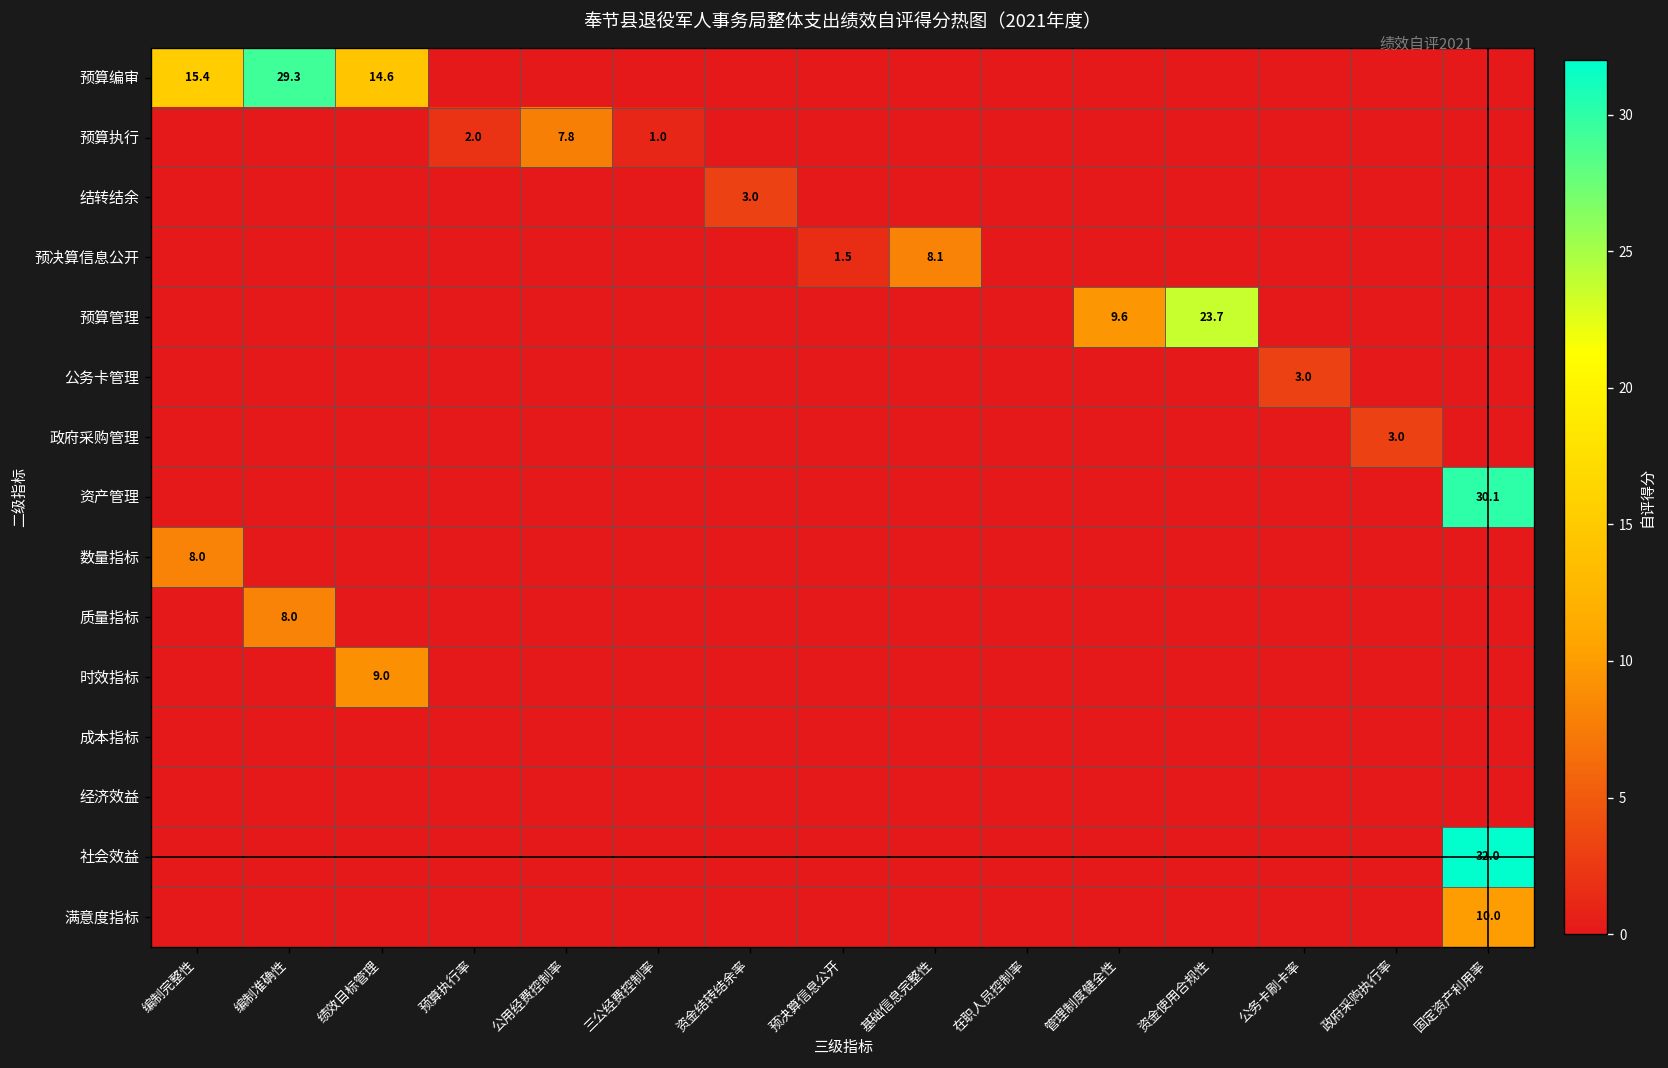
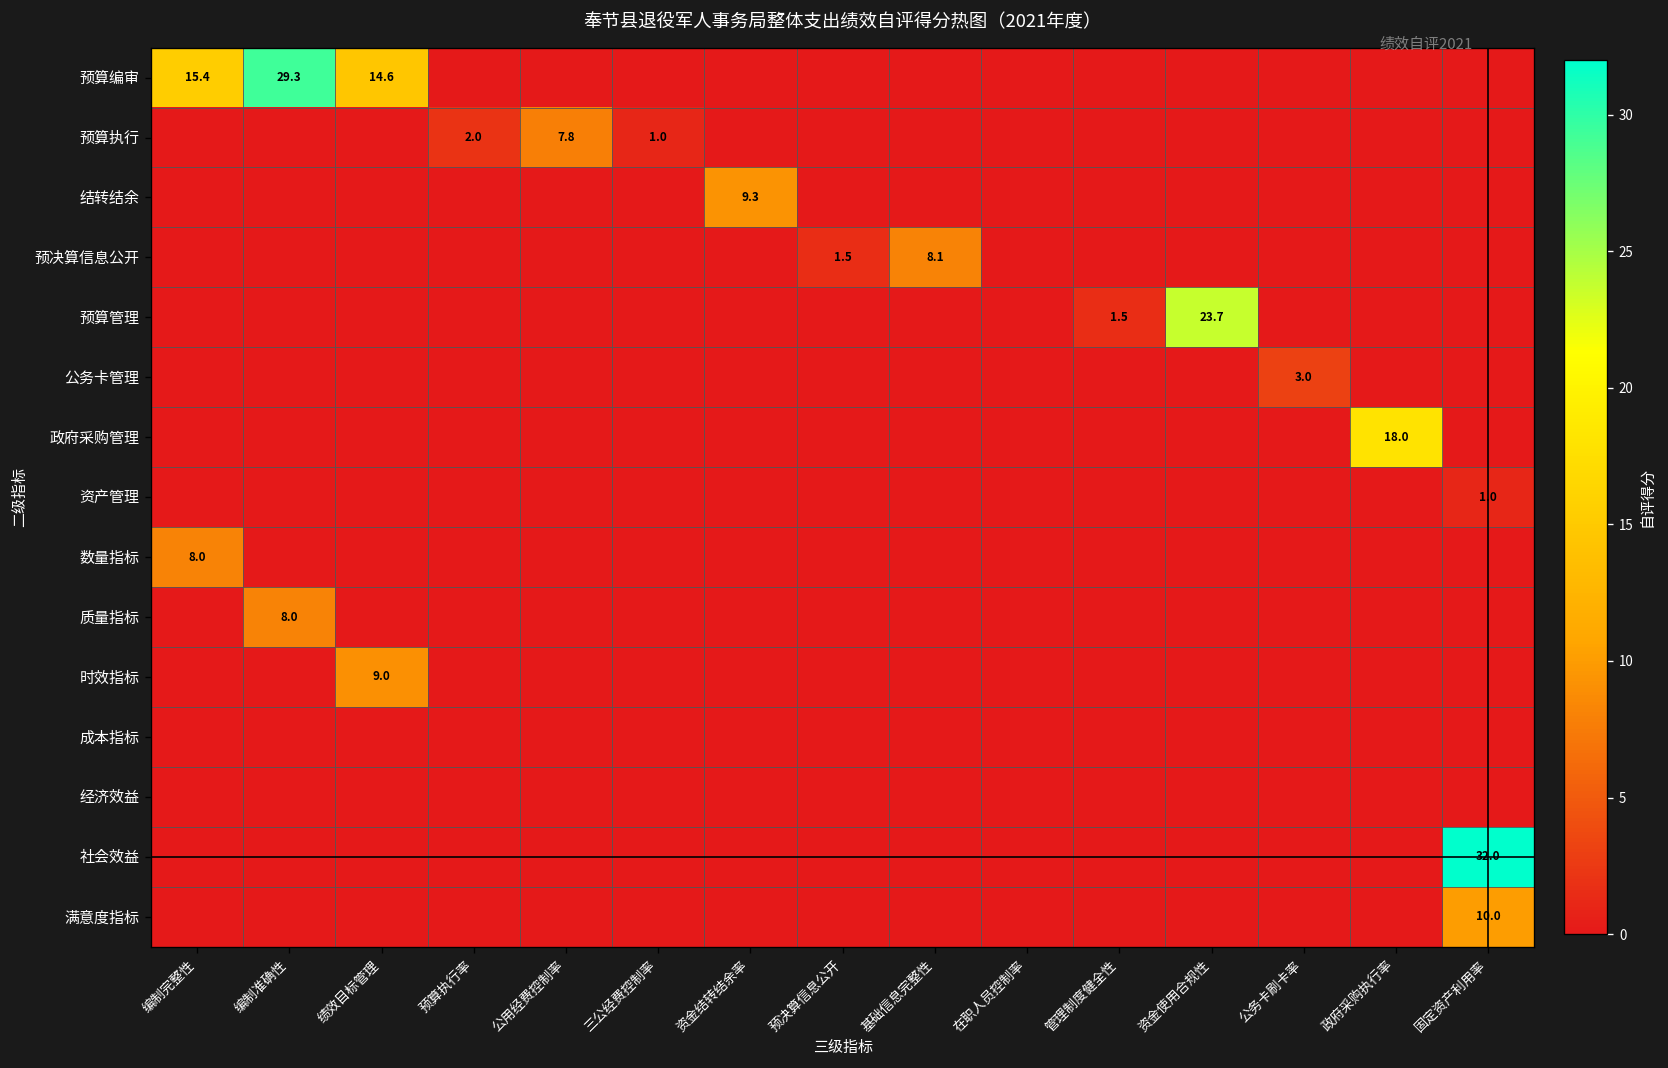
结转结余, 资金结转结余率: 3.0 -> 9.3
预算管理, 管理制度健全性: 9.6 -> 1.5
政府采购管理, 政府采购执行率: 3.0 -> 18.0
资产管理, 固定资产利用率: 30.1 -> 1.0
